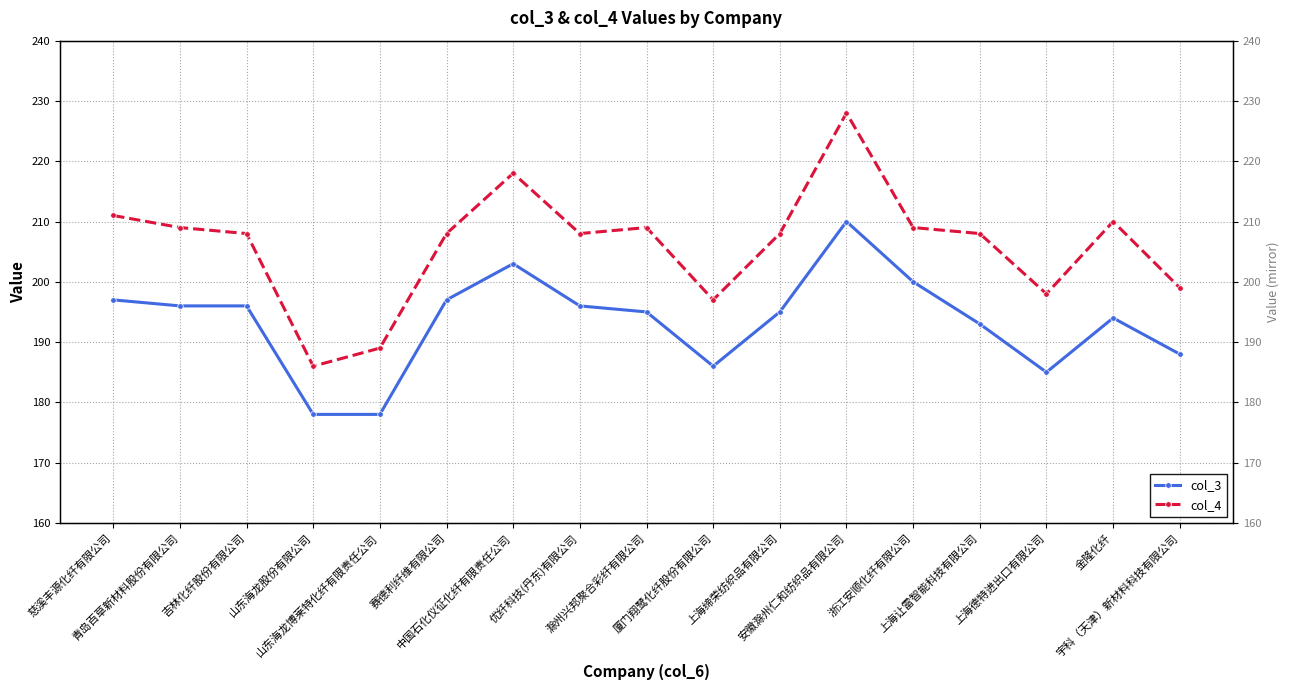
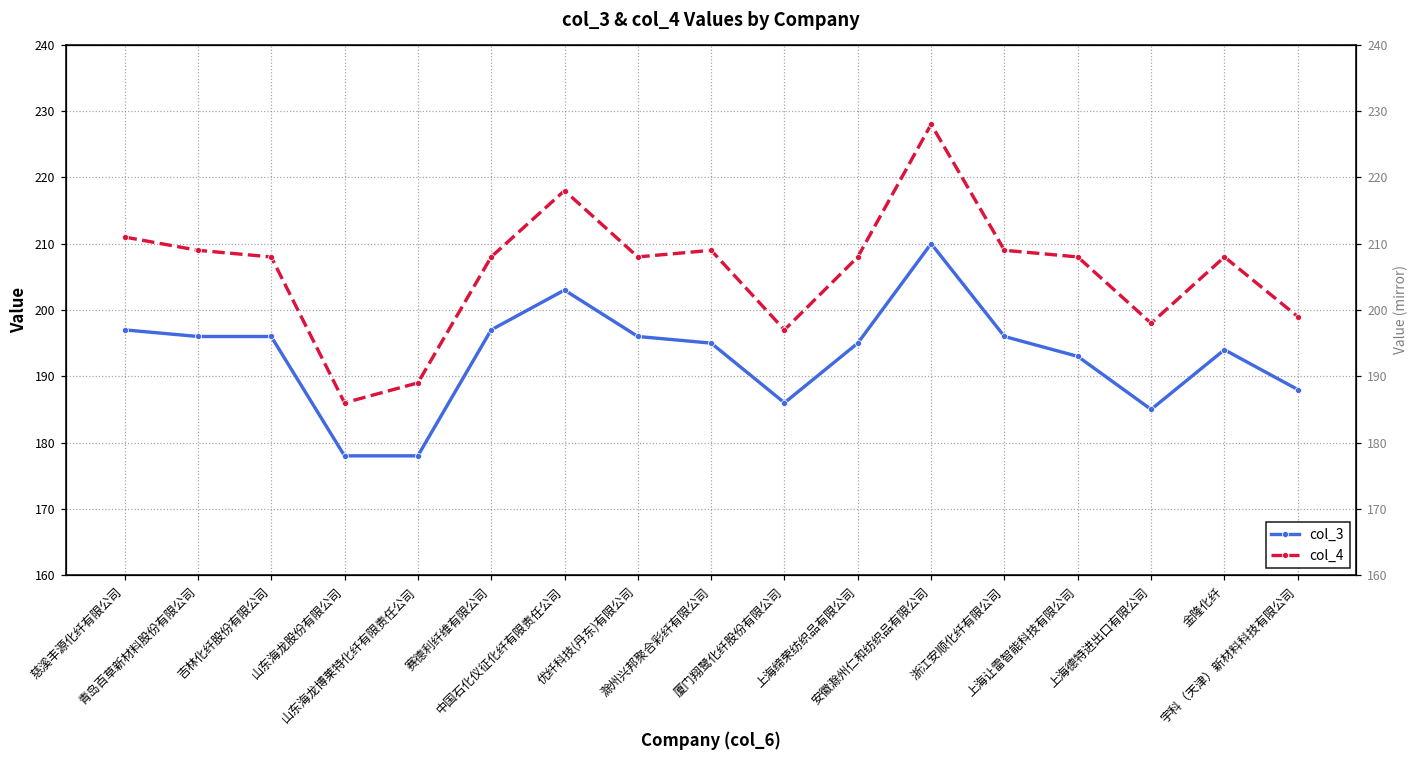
col_3, 浙江安顺化纤有限公司: 200 -> 196
col_4, 金隆化纤: 210 -> 208
